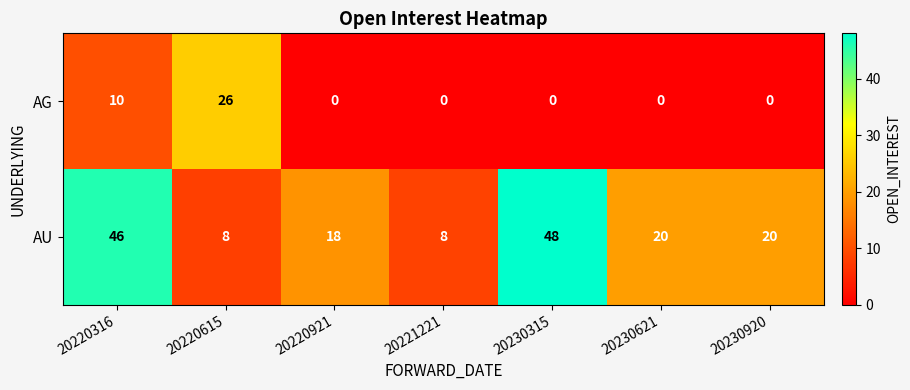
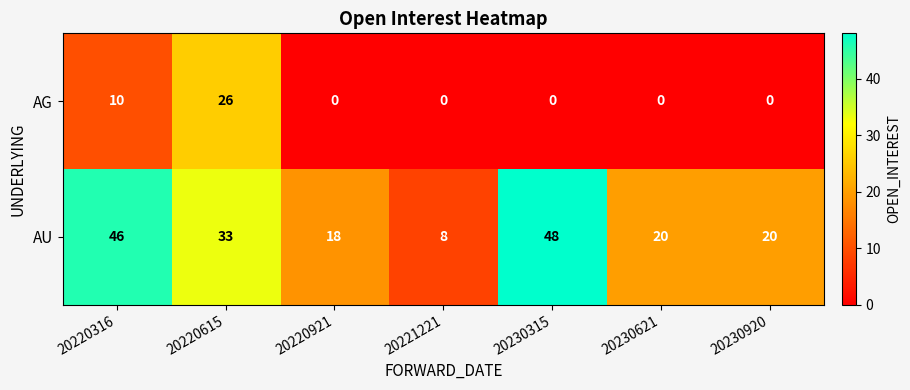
AU, 20220615: 8 -> 33
